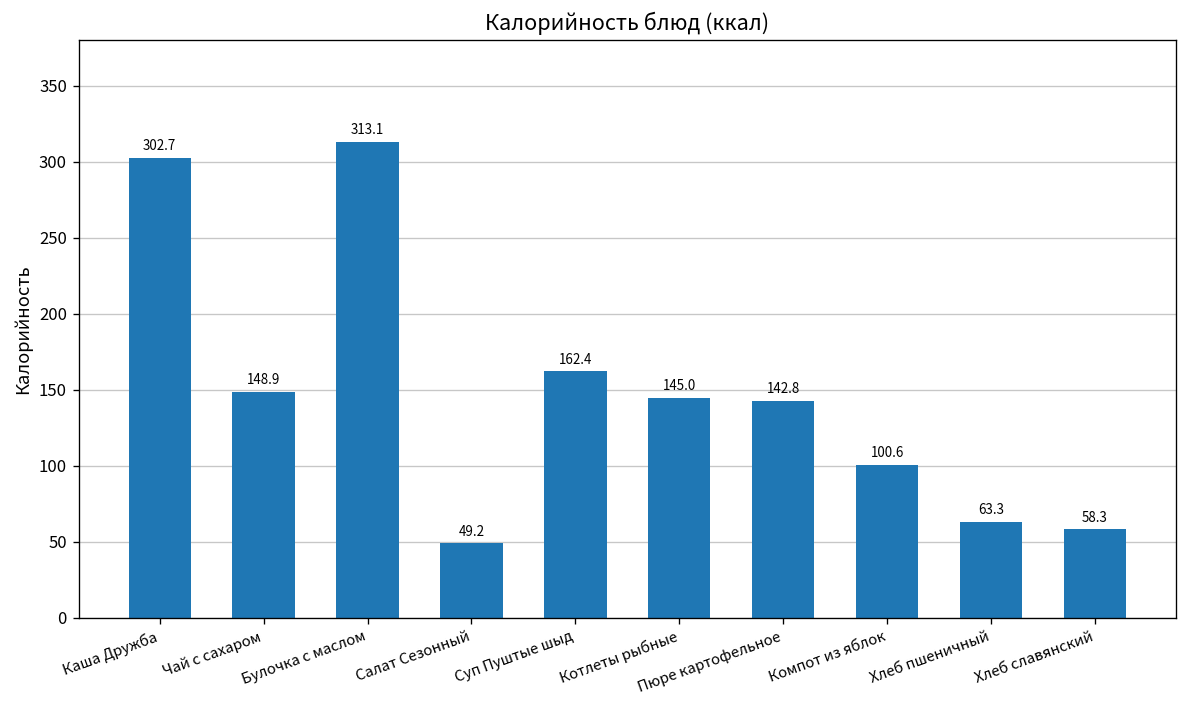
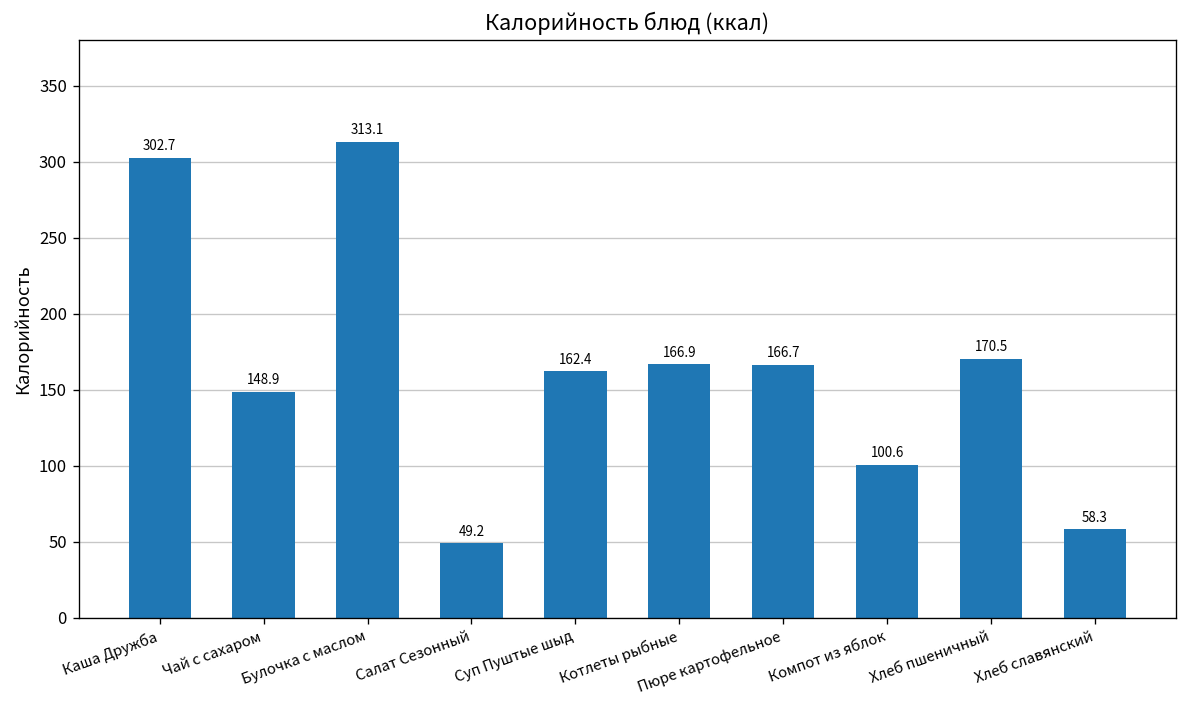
Котлеты рыбные: 145.0 -> 166.9
Пюре картофельное: 142.8 -> 166.7
Хлеб пшеничный: 63.3 -> 170.5
